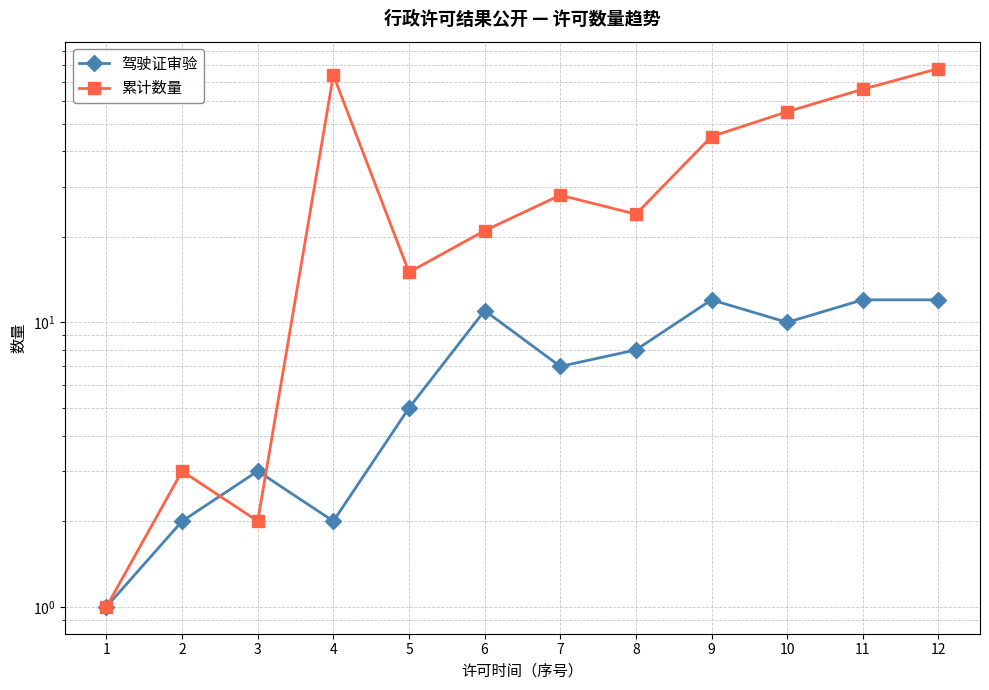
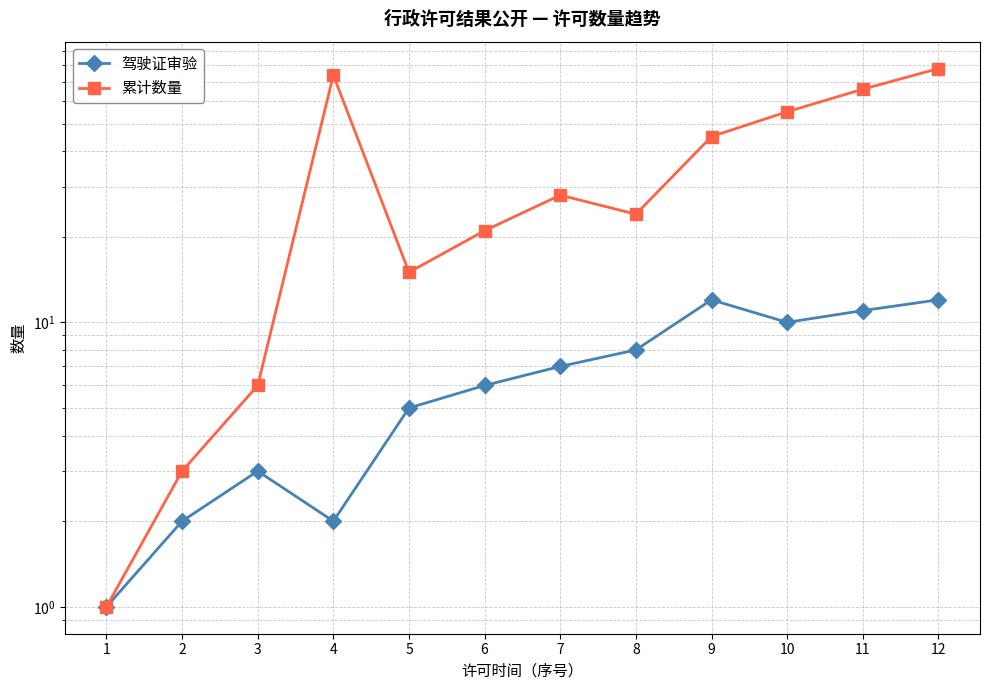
累计数量, 3: 2 -> 6
驾驶证审验, 6: 11 -> 6
驾驶证审验, 11: 12 -> 11
